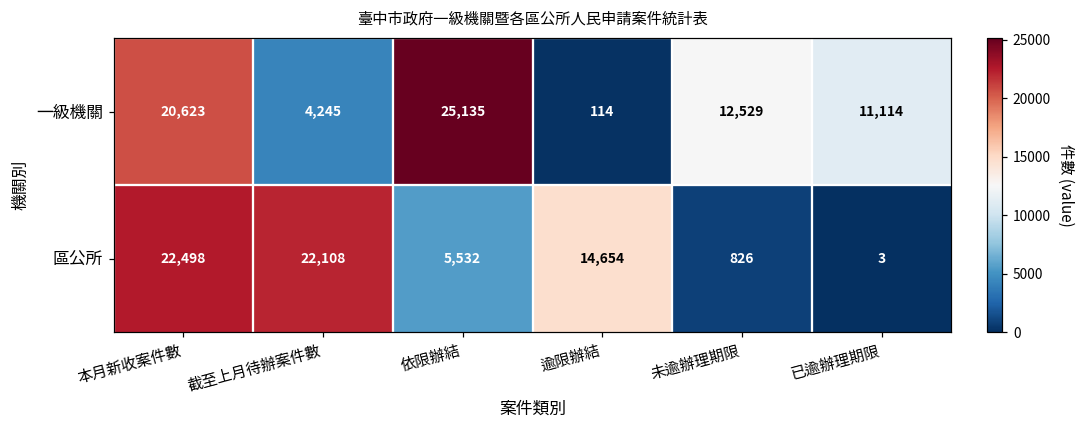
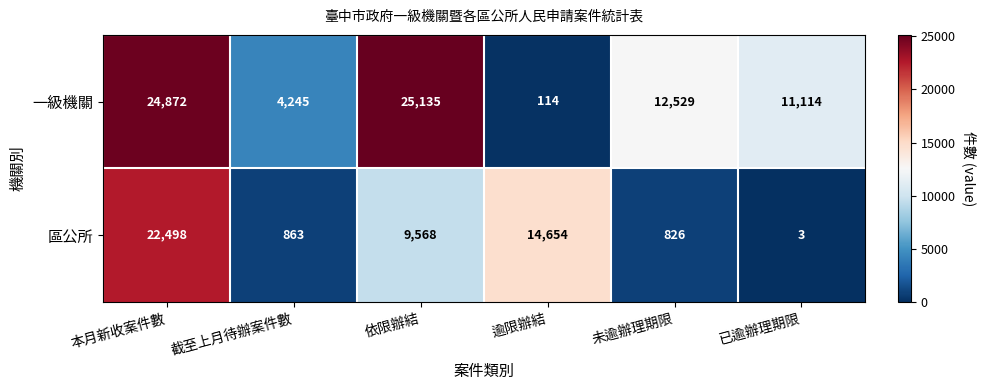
一級機關, 本月新收案件數: 20,623 -> 24,872
區公所, 截至上月待辦案件數: 22,108 -> 863
區公所, 依限辦結: 5,532 -> 9,568
